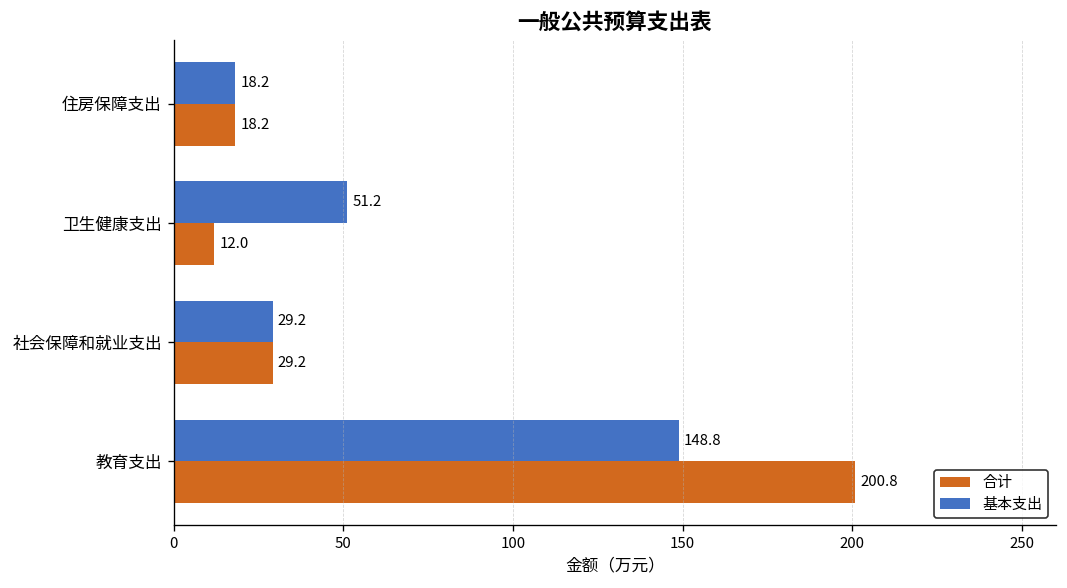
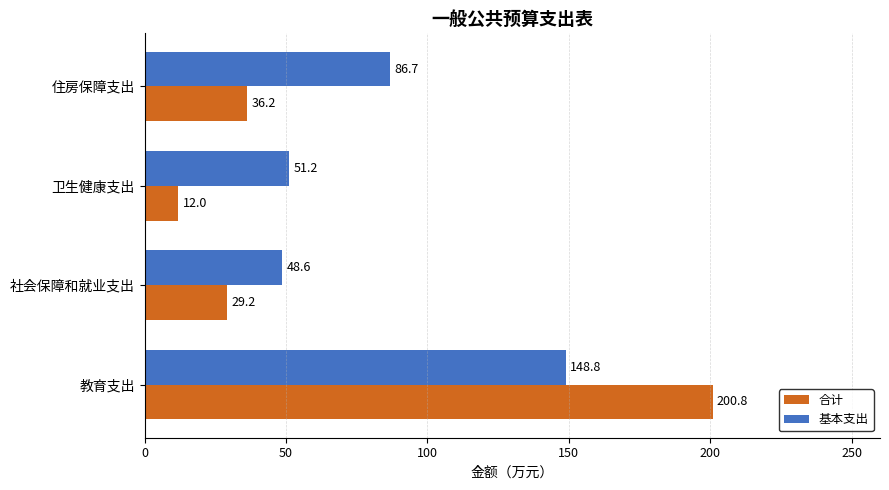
基本支出, 住房保障支出: 18.2 -> 86.7
合计, 住房保障支出: 18.2 -> 36.2
基本支出, 社会保障和就业支出: 29.2 -> 48.6
